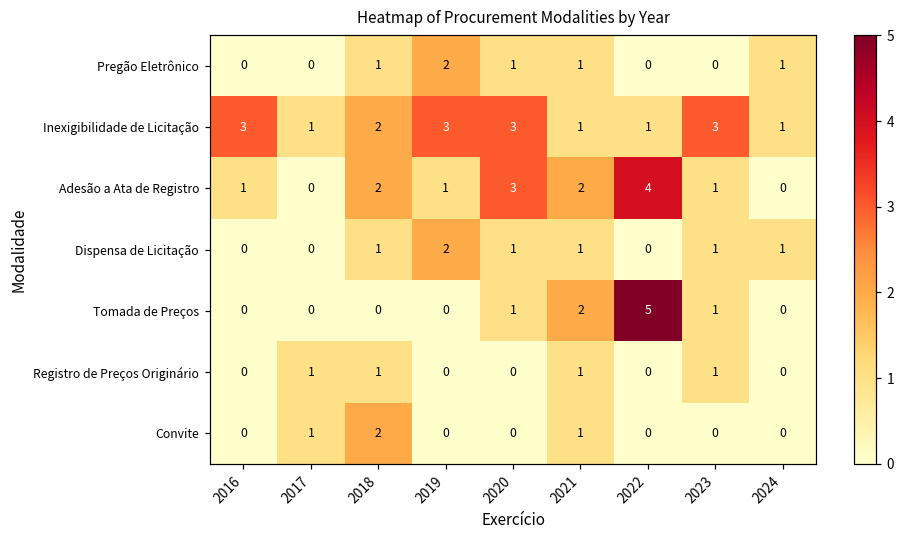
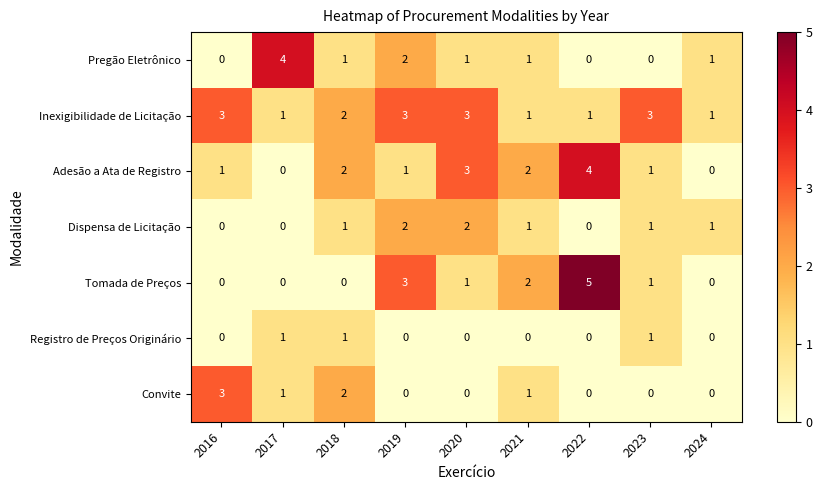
Pregão Eletrônico, 2017: 0 -> 4
Dispensa de Licitação, 2020: 1 -> 2
Tomada de Preços, 2019: 0 -> 3
Registro de Preços Originário, 2021: 1 -> 0
Convite, 2016: 0 -> 3
